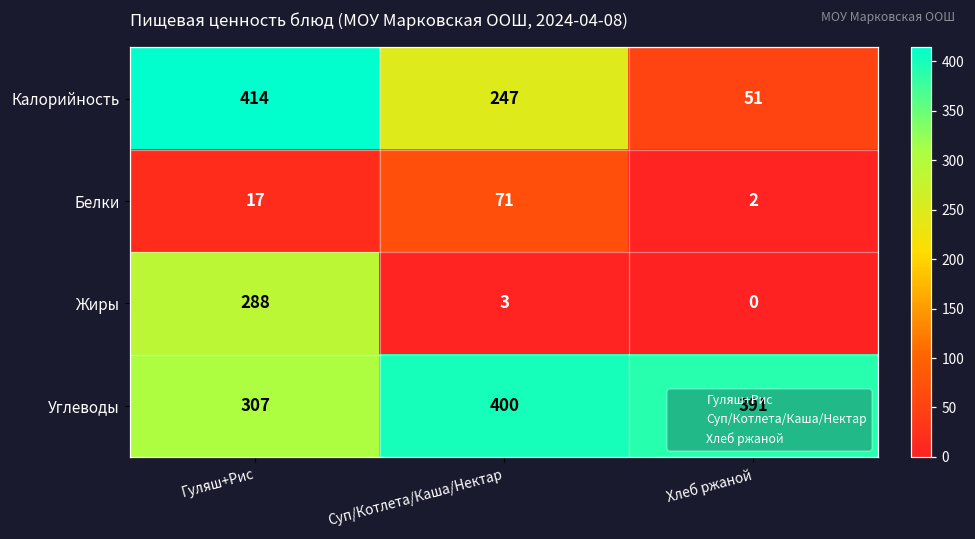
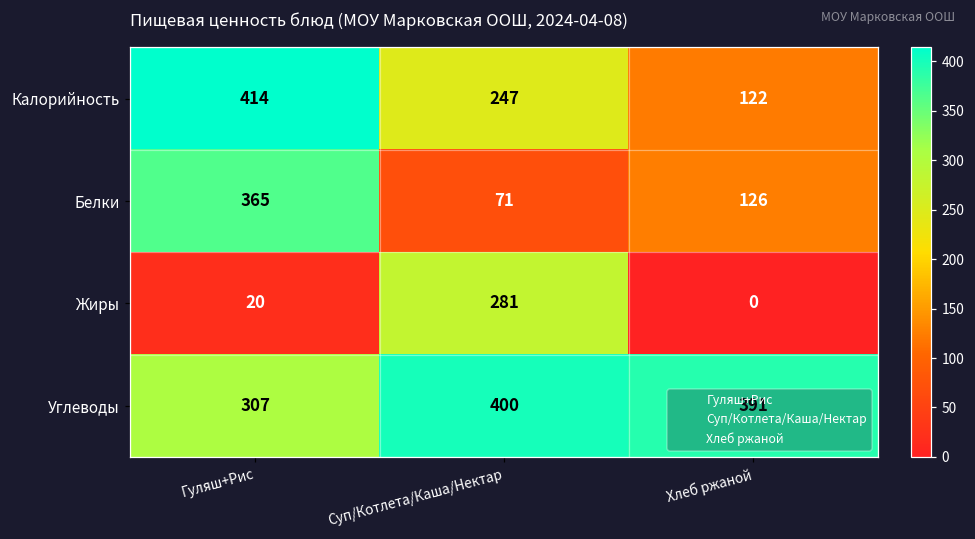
Калорийность, Хлеб ржаной: 51 -> 122
Белки, Гуляш+Рис: 17 -> 365
Белки, Хлеб ржаной: 2 -> 126
Жиры, Гуляш+Рис: 288 -> 20
Жиры, Суп/Котлета/Каша/Нектар: 3 -> 281
